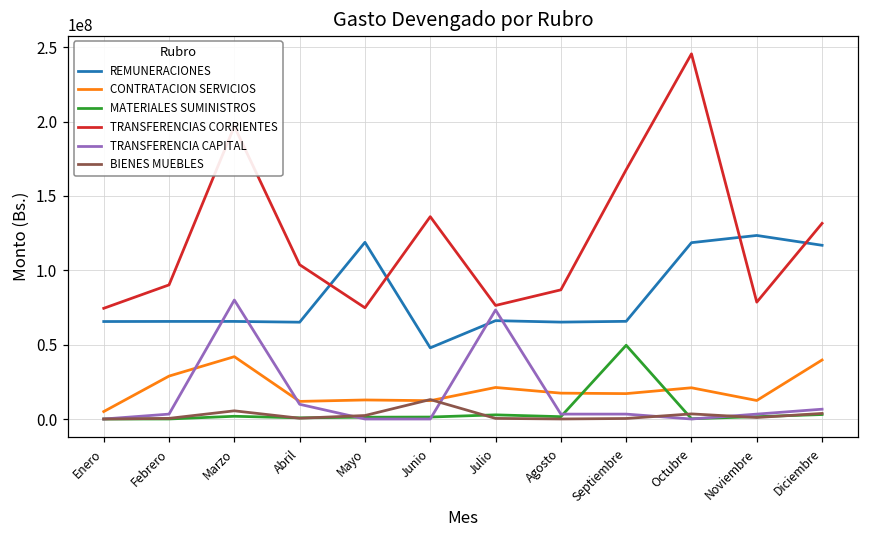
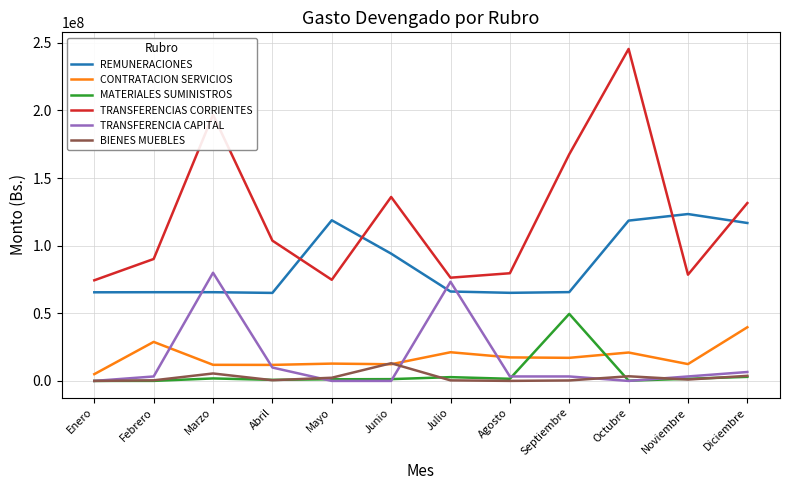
CONTRATACION SERVICIOS, Marzo: 42000000 -> 12000000
REMUNERACIONES, Junio: 48000000 -> 94000000
TRANSFERENCIAS CORRIENTES, Agosto: 87000000 -> 80000000
